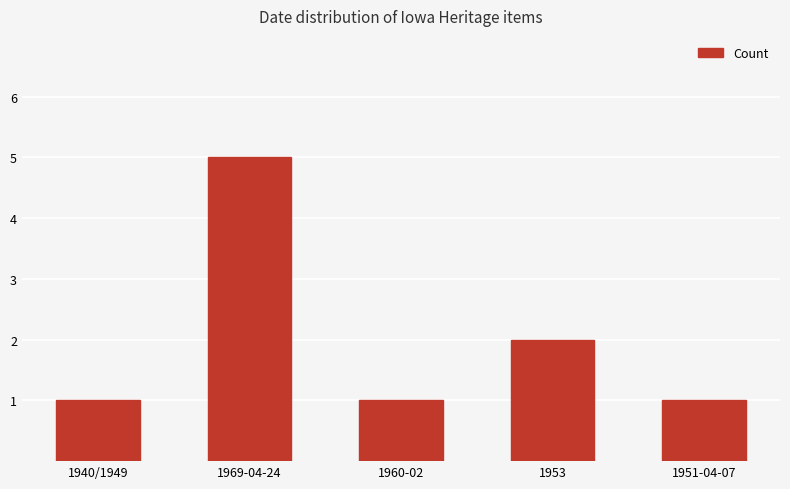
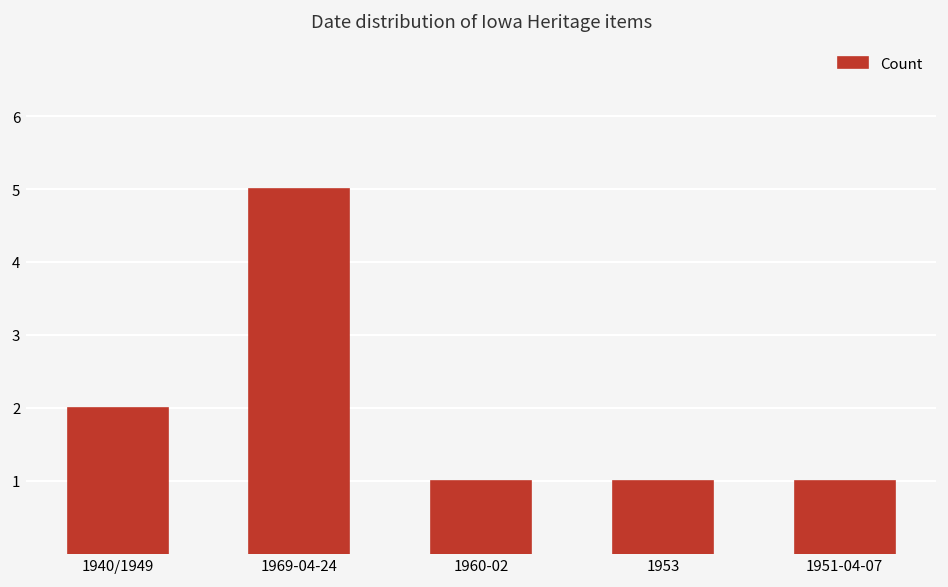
1940/1949: 1 -> 2
1953: 2 -> 1
